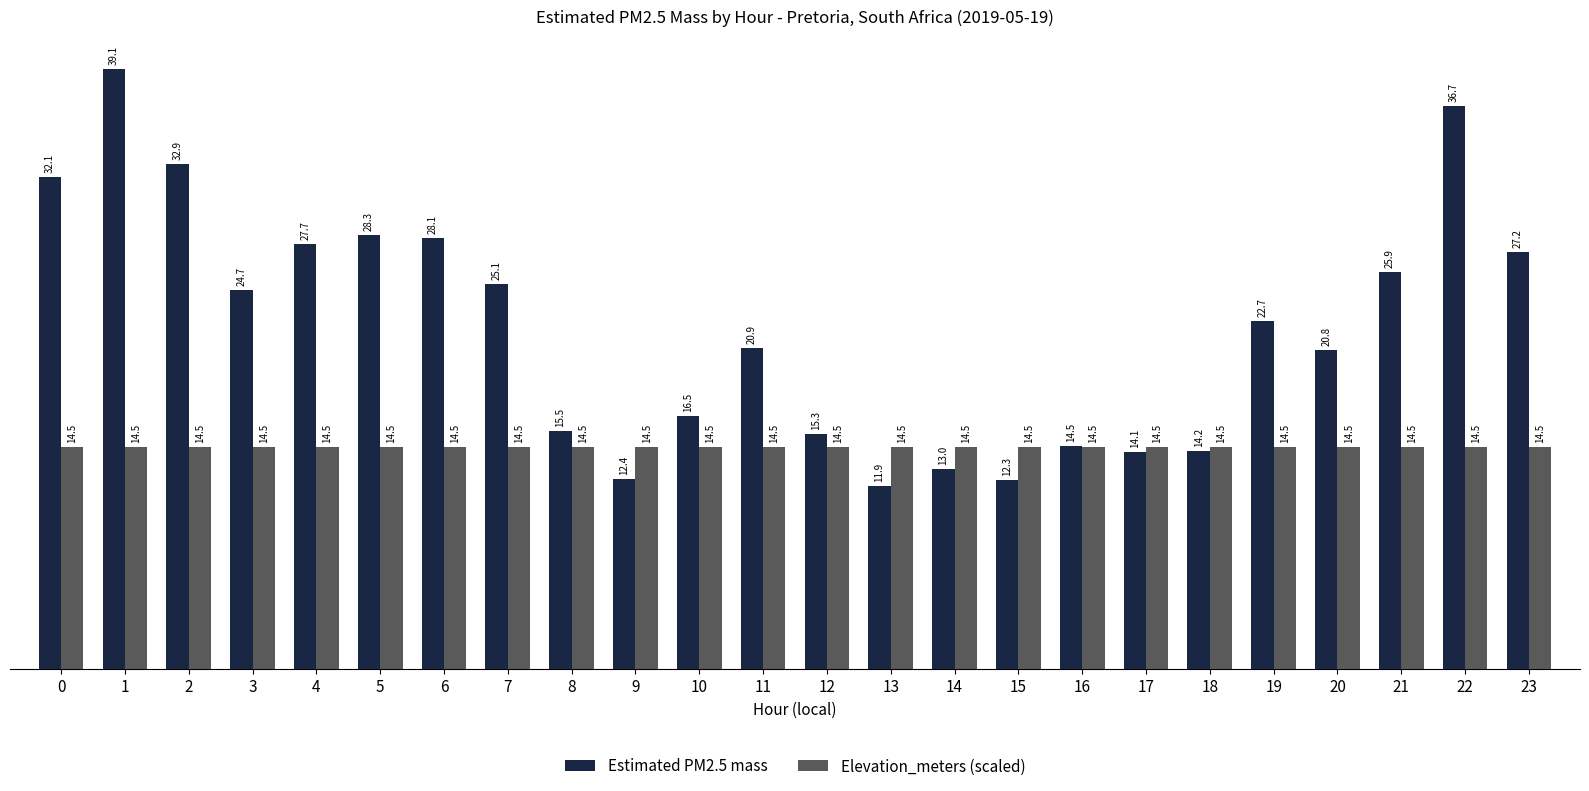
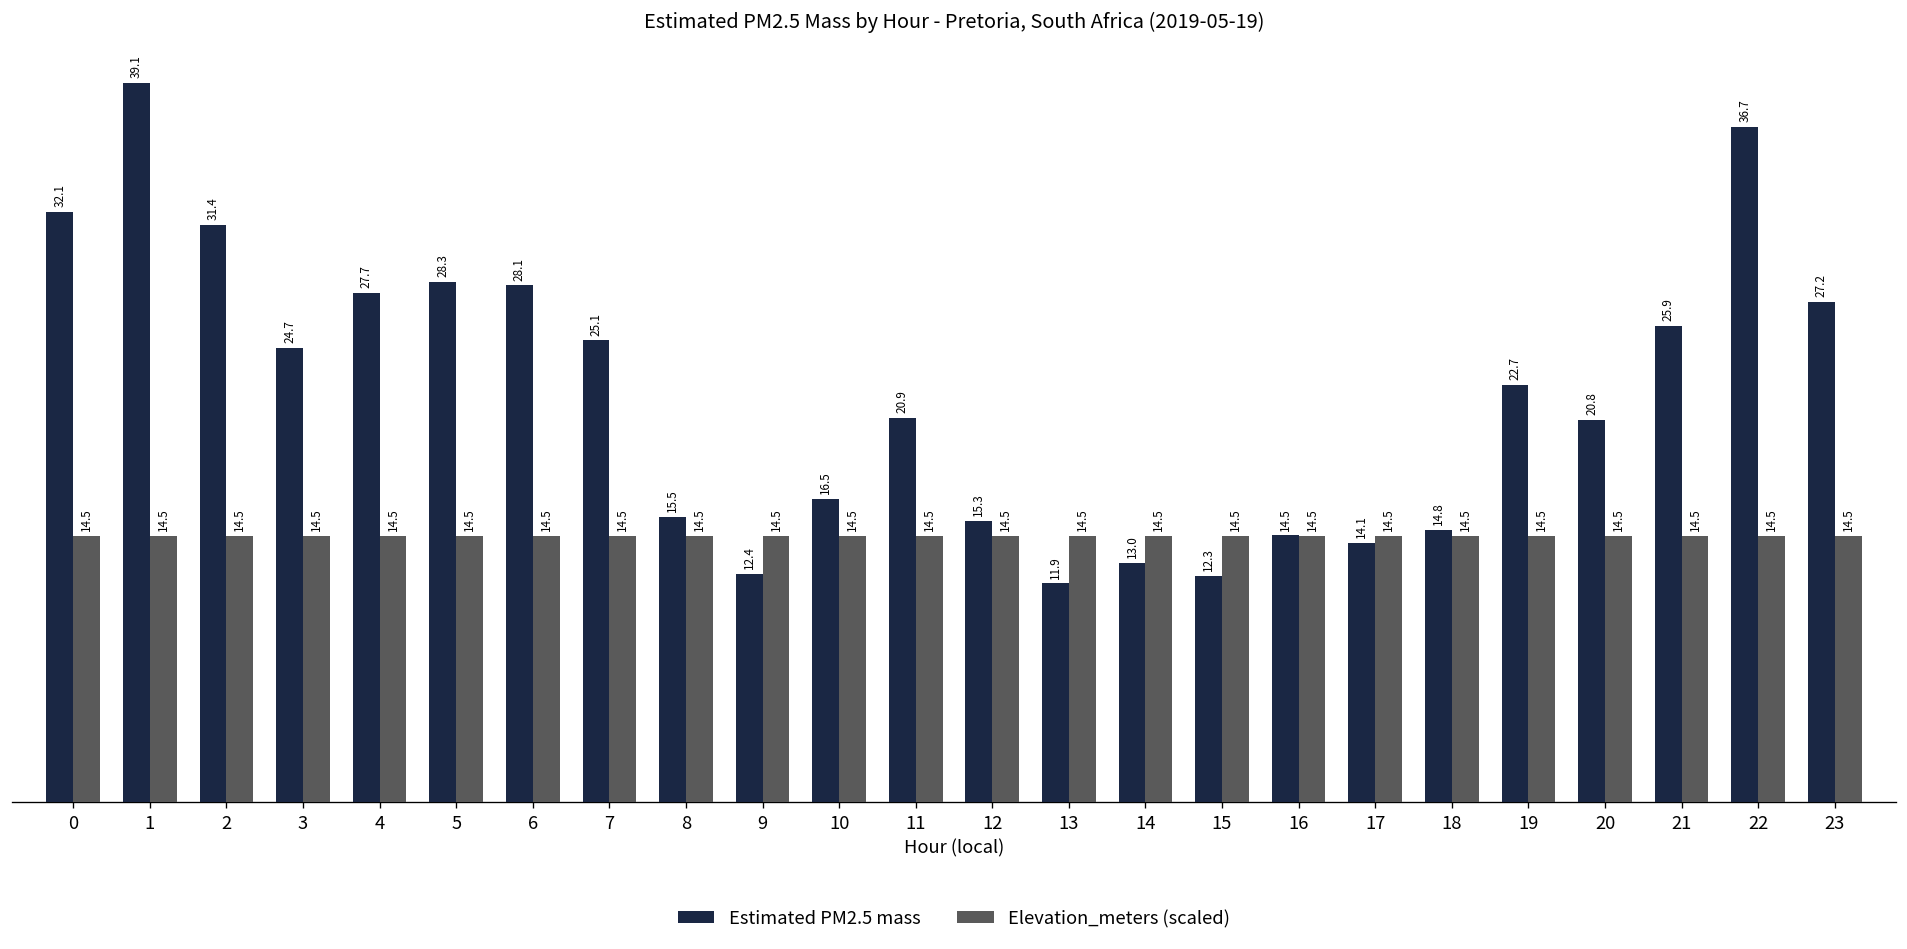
Estimated PM2.5 mass, 2: 32.9 -> 31.4
Estimated PM2.5 mass, 18: 14.2 -> 14.8
